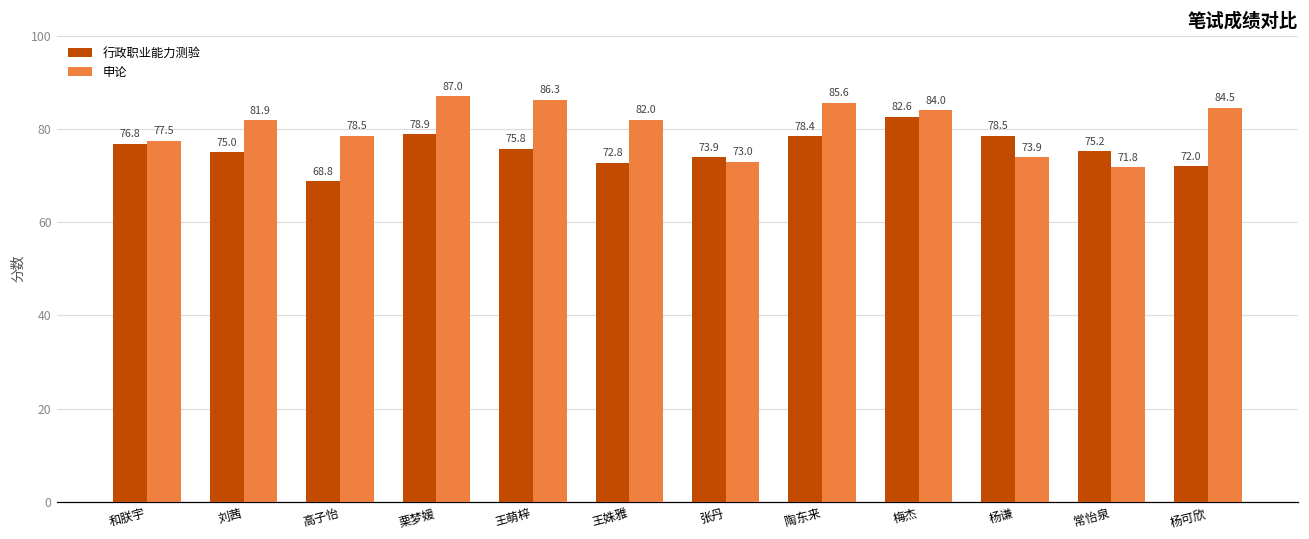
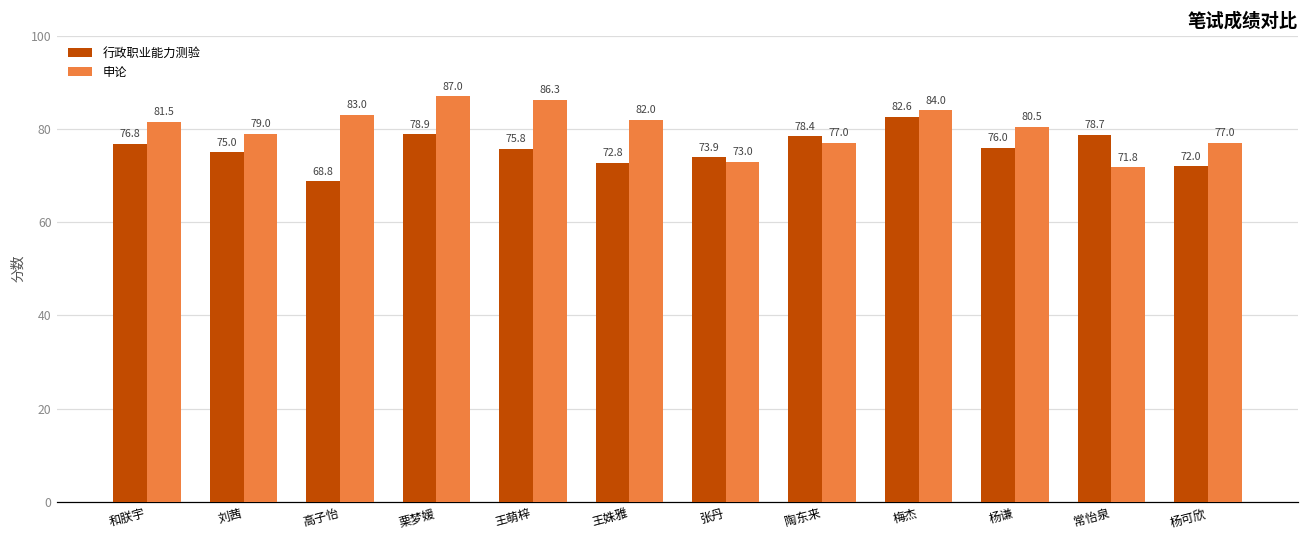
申论, 和朕宇: 77.5 -> 81.5
申论, 刘茜: 81.9 -> 79.0
申论, 高子怡: 78.5 -> 83.0
申论, 陶东来: 85.6 -> 77.0
行政职业能力测验, 杨谦: 78.5 -> 76.0
申论, 杨谦: 73.9 -> 80.5
行政职业能力测验, 常怡泉: 75.2 -> 78.7
申论, 杨可欣: 84.5 -> 77.0
